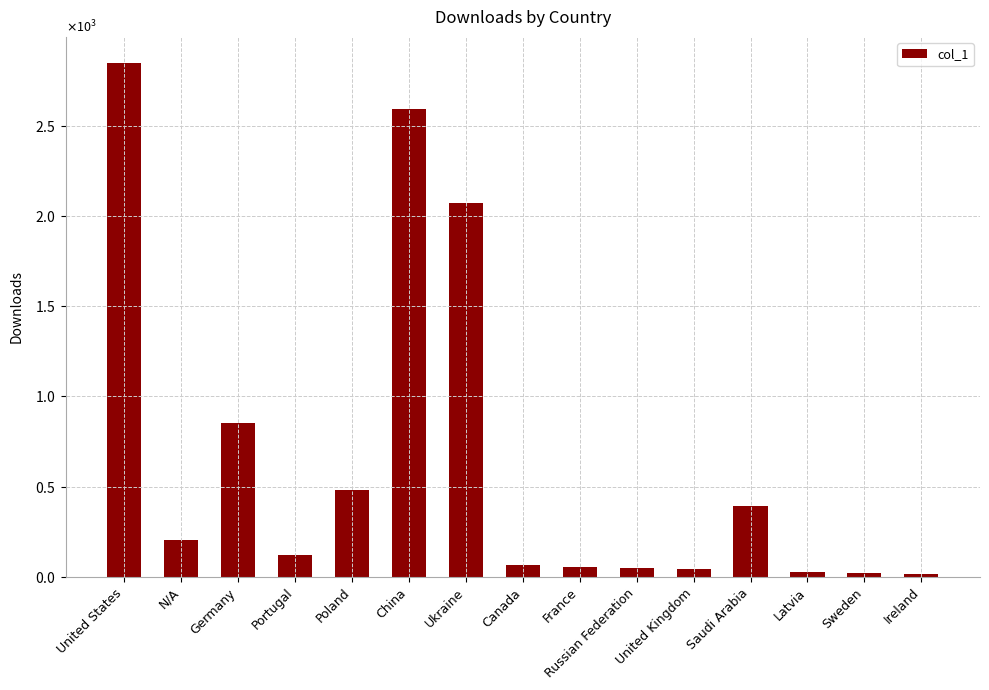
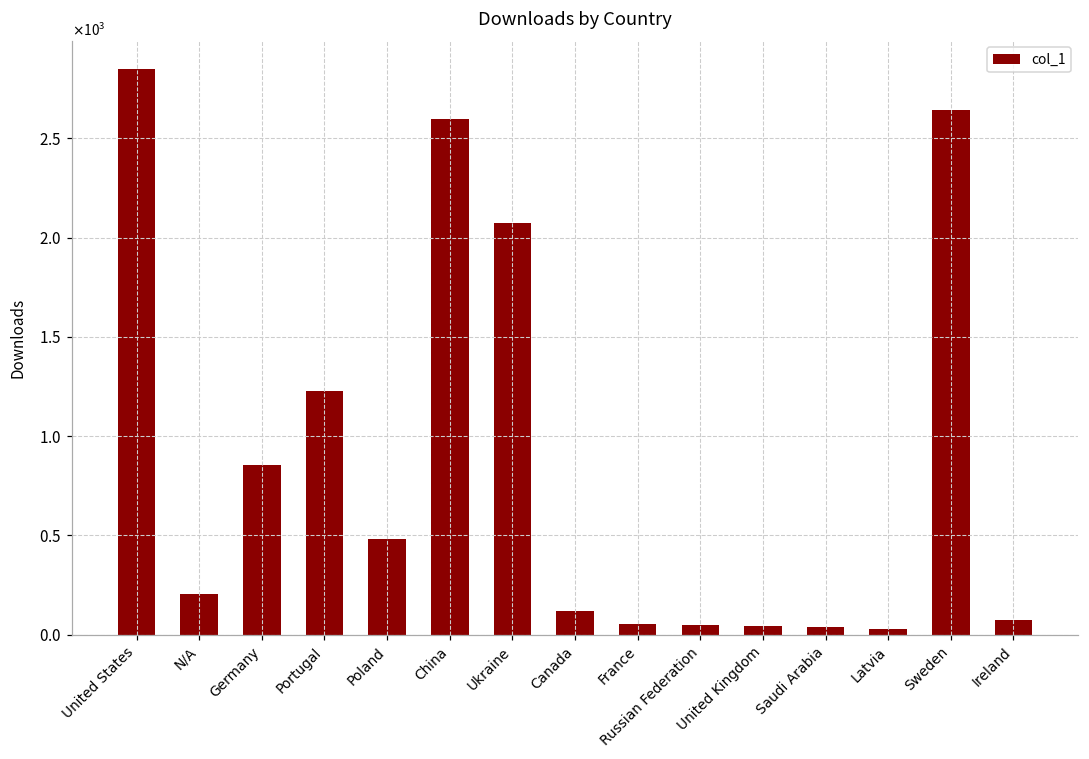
Portugal: 120 -> 1230
Canada: 70 -> 120
Saudi Arabia: 400 -> 40
Sweden: 20 -> 2640
Ireland: 20 -> 70
